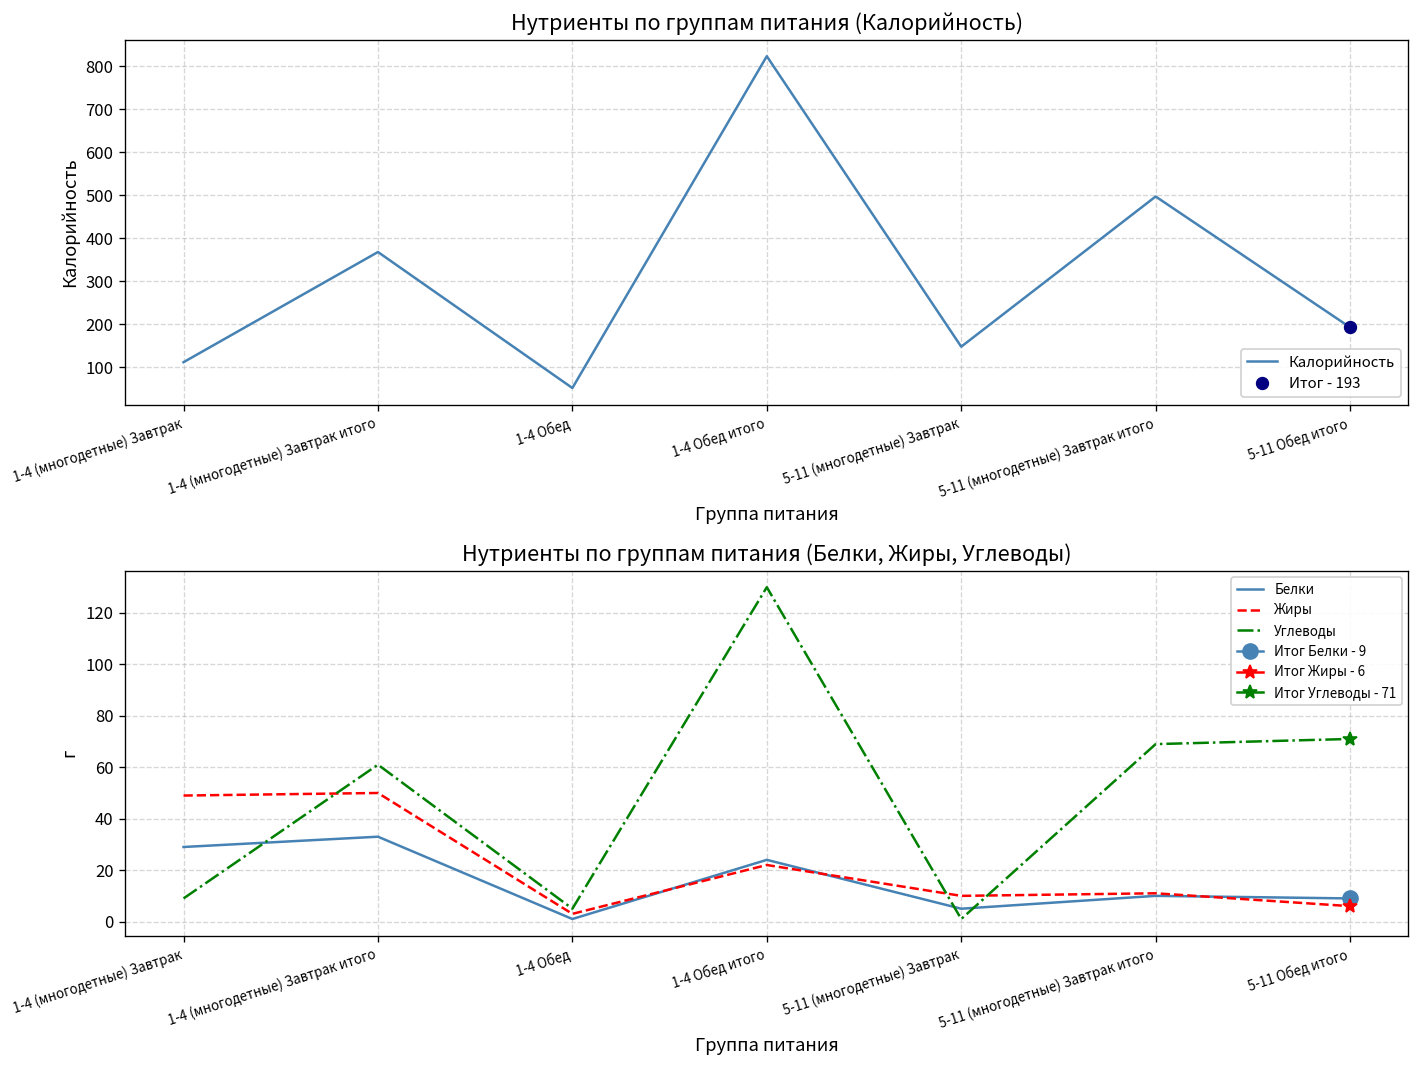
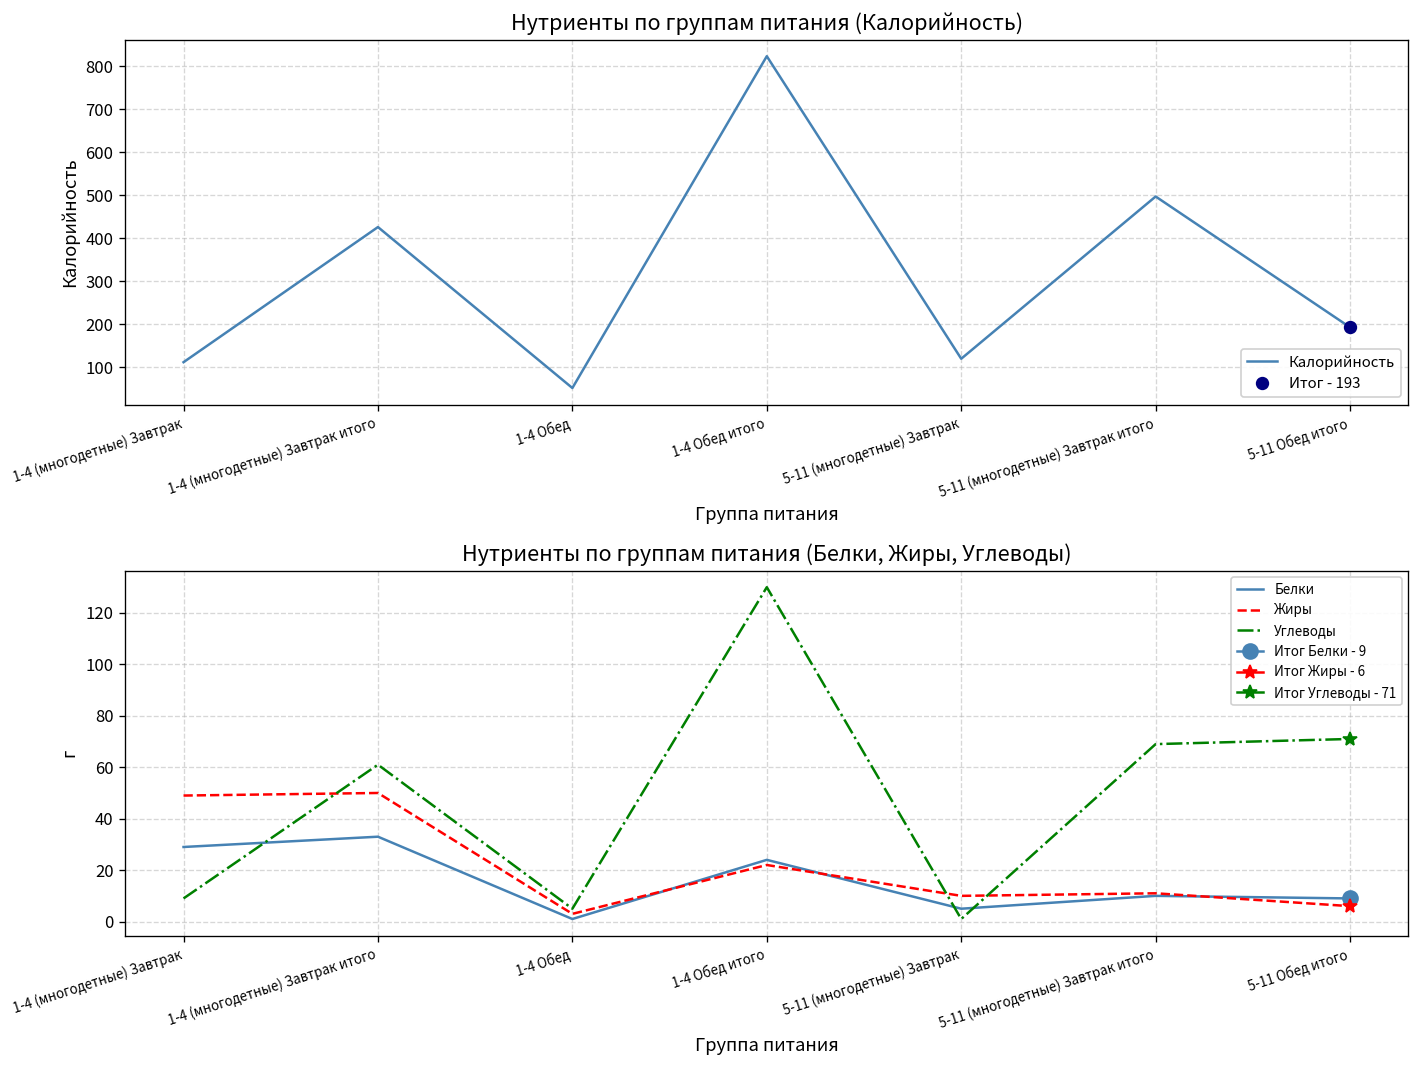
Нутриенты по группам питания (Калорийность), Калорийность, 1-4 (многодетные) Завтрак итого: 370 -> 430
Нутриенты по группам питания (Калорийность), Калорийность, 5-11 (многодетные) Завтрак: 150 -> 120
